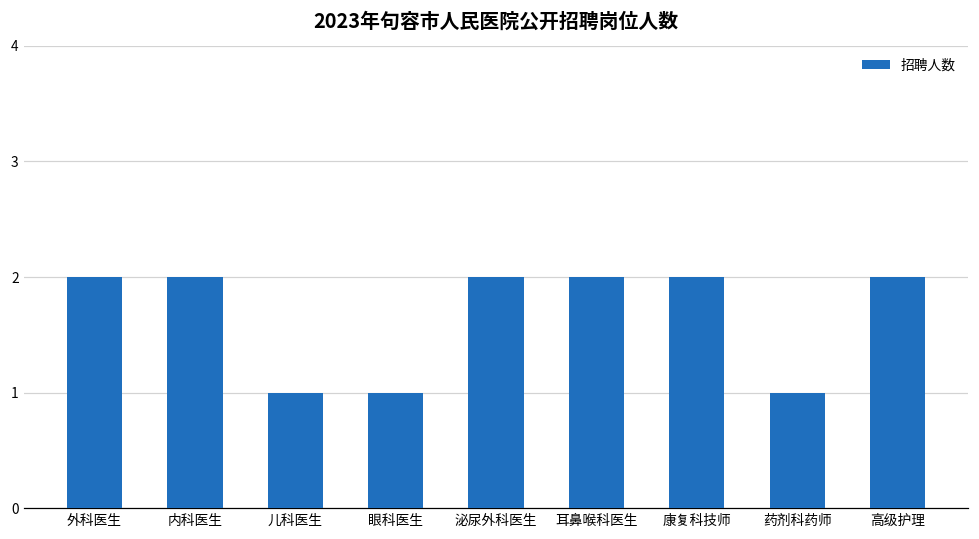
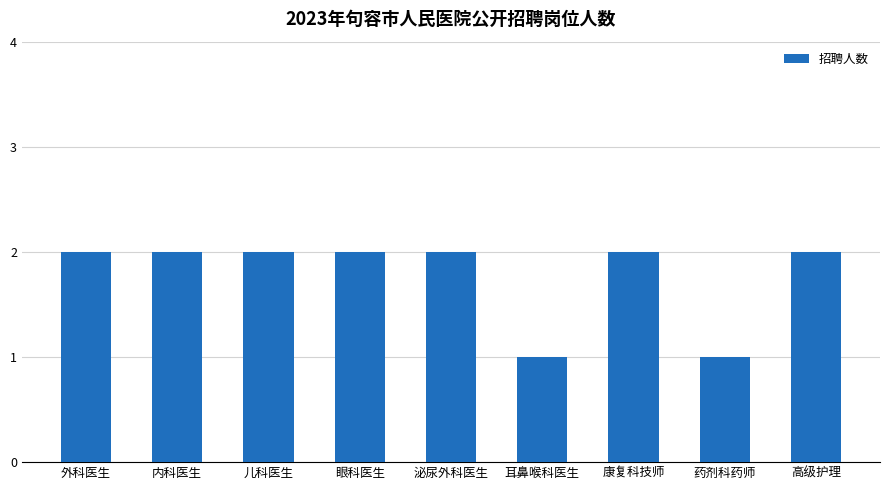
儿科医生: 1 -> 2
眼科医生: 1 -> 2
耳鼻喉科医生: 2 -> 1
